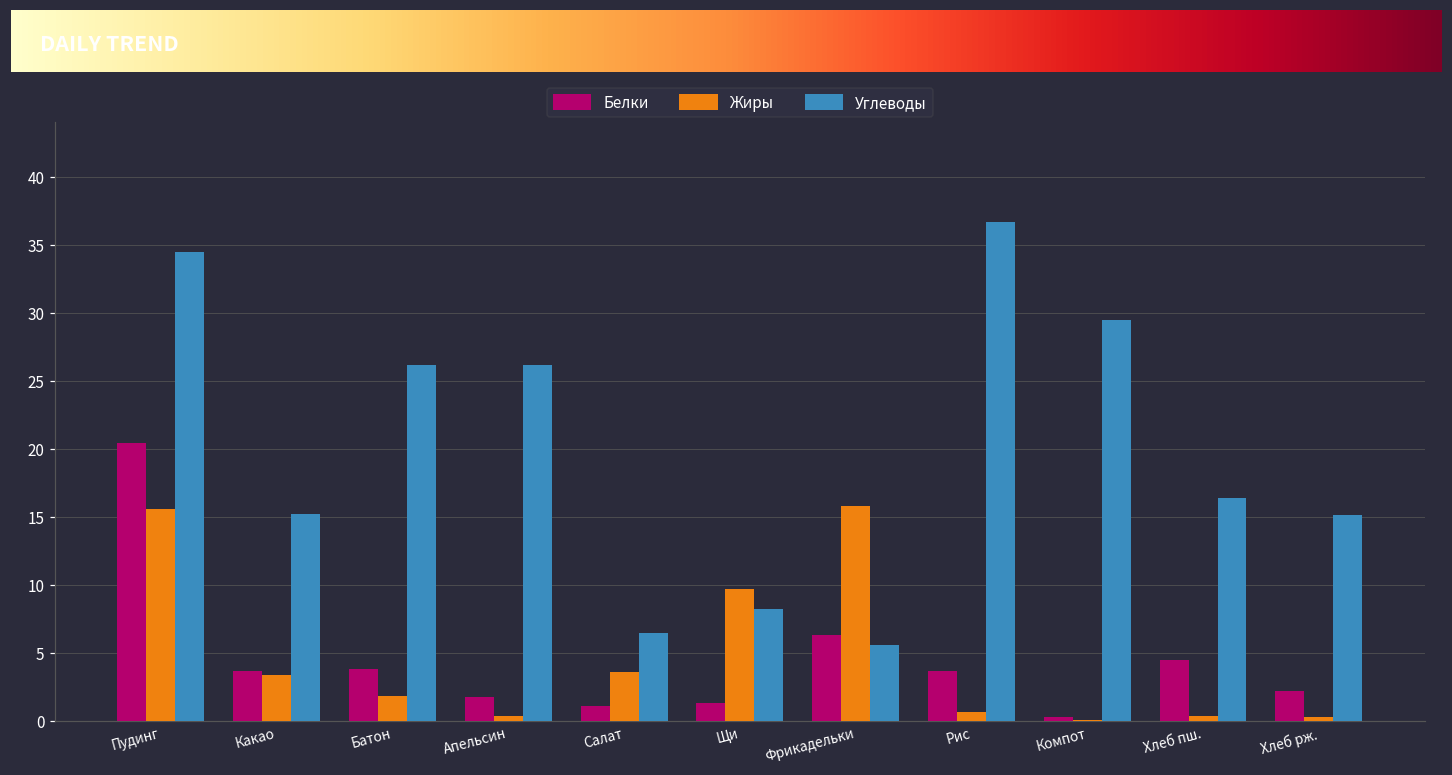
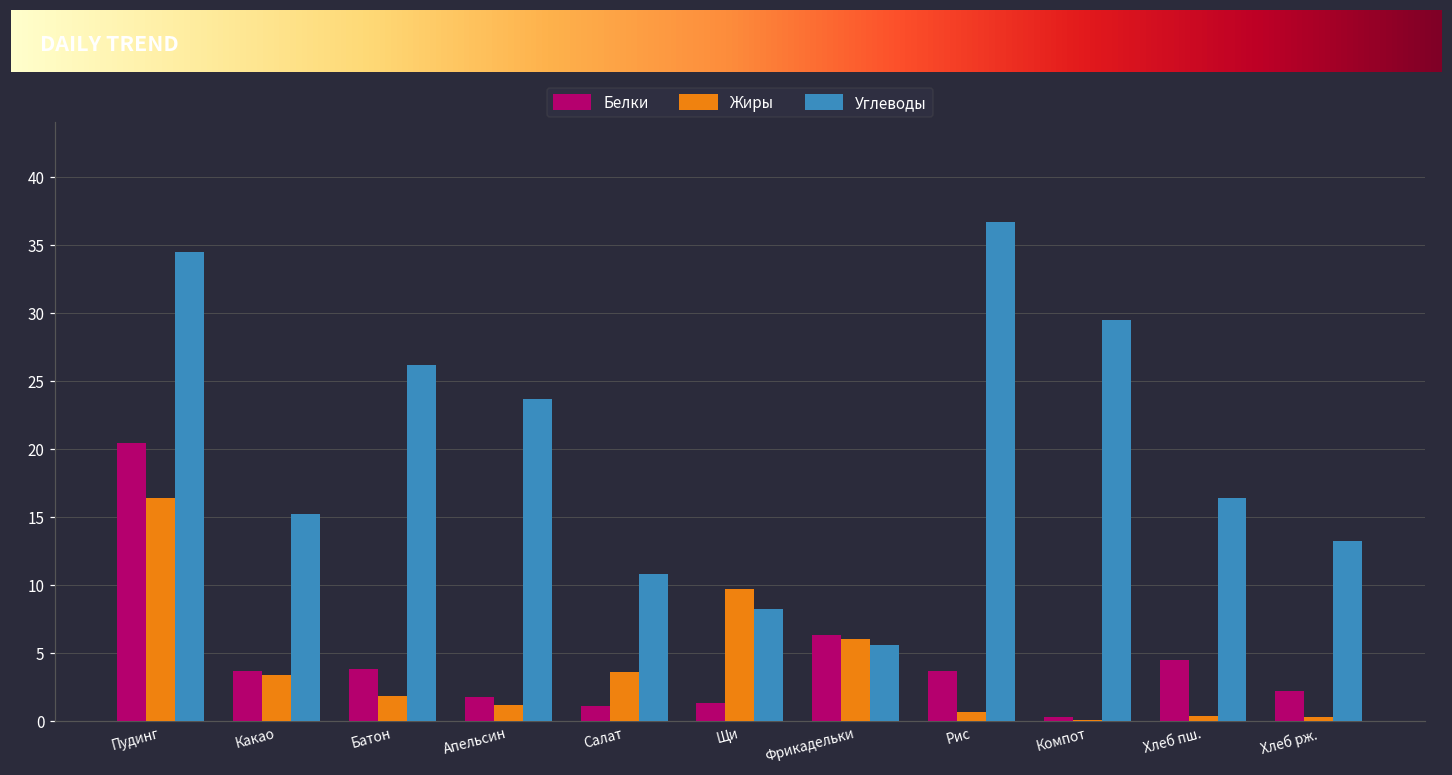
Жиры, Пудинг: 15.6 -> 16.4
Жиры, Апельсин: 0.4 -> 1.2
Углеводы, Апельсин: 26.2 -> 23.7
Углеводы, Салат: 6.5 -> 10.8
Жиры, Фрикадельки: 15.8 -> 6.0
Углеводы, Хлеб рж.: 15.1 -> 13.2
